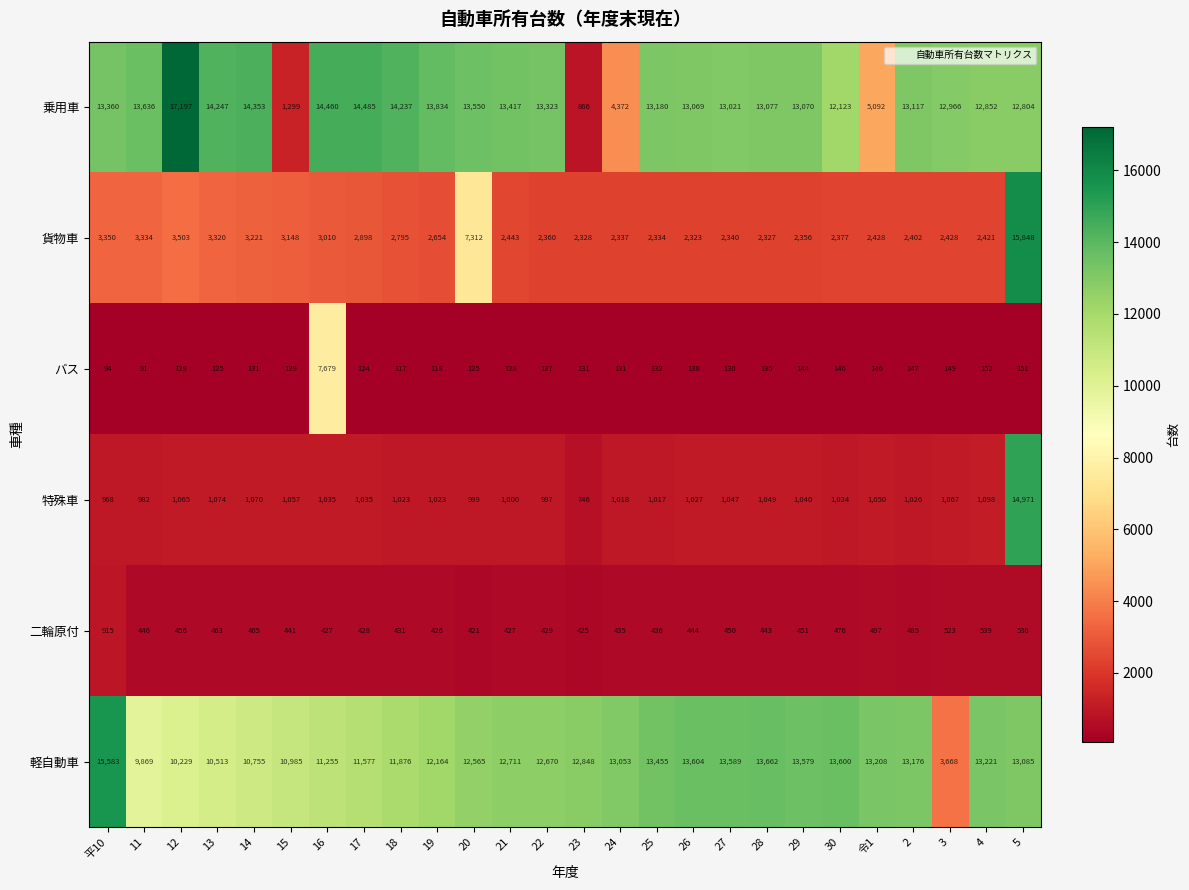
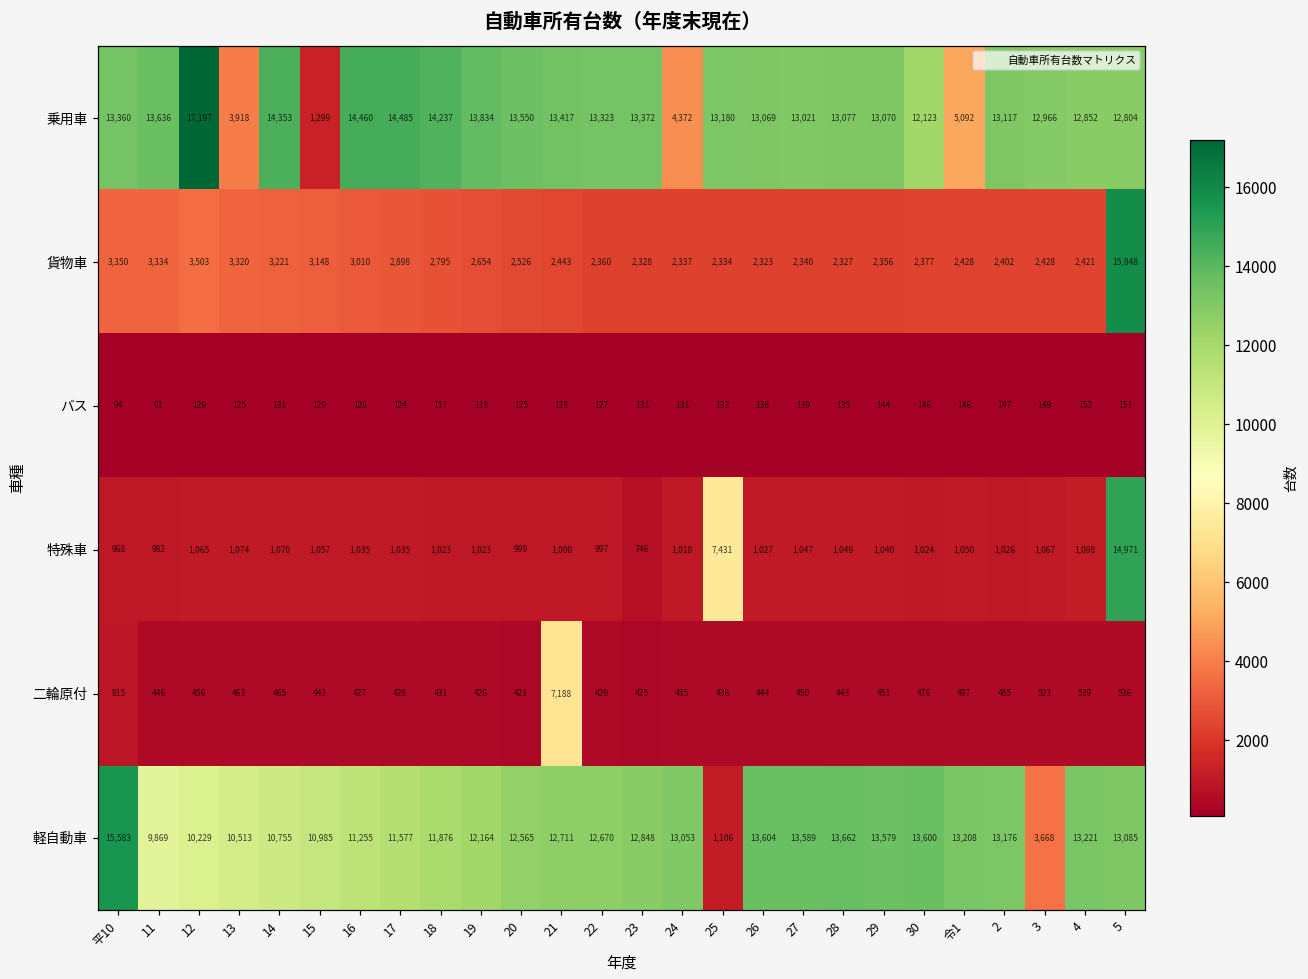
乗用車, 13: 14,247 -> 3,918
乗用車, 23: 866 -> 13,372
貨物車, 20: 7,312 -> 2,526
バス, 16: 7,679 -> 126
特殊車, 25: 1,017 -> 7,431
二輪原付, 21: 427 -> 7,188
軽自動車, 25: 13,455 -> 1,106
